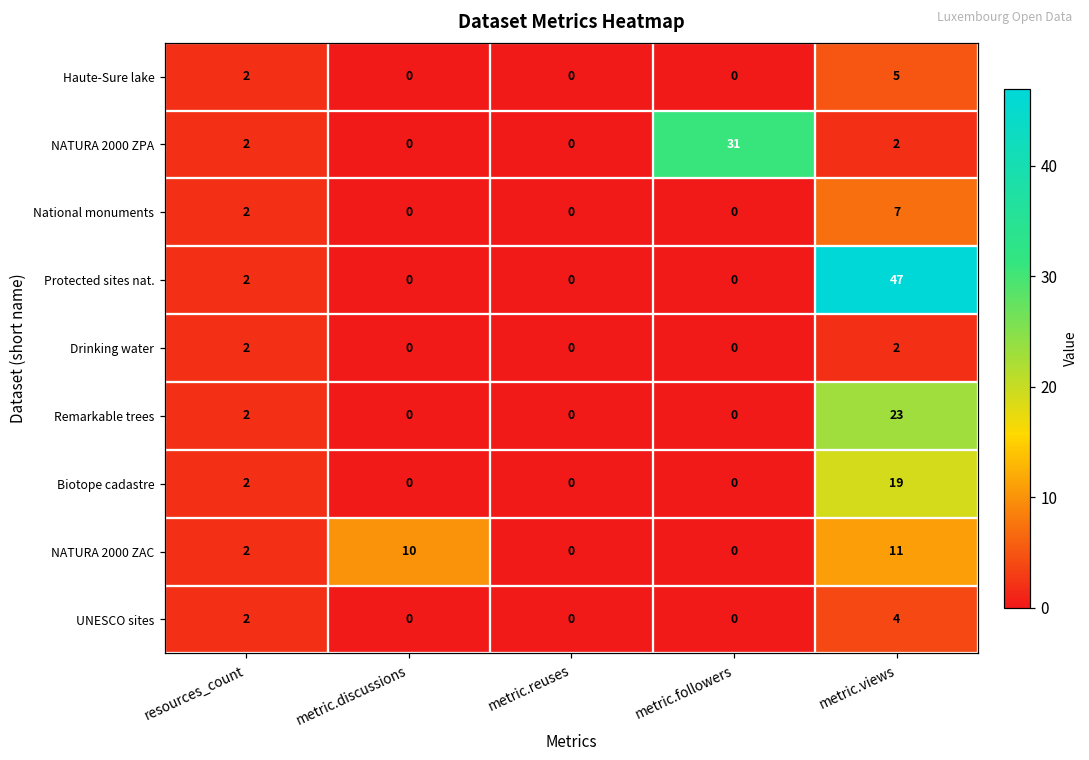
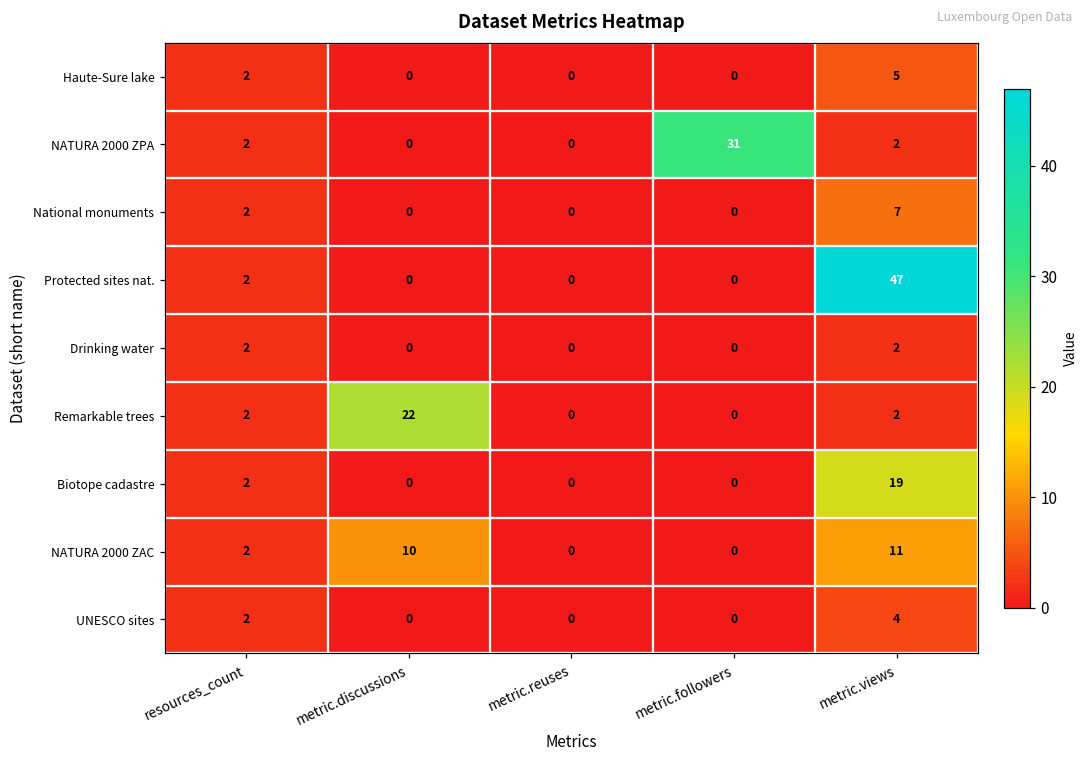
Remarkable trees, metric.discussions: 0 -> 22
Remarkable trees, metric.views: 23 -> 2
